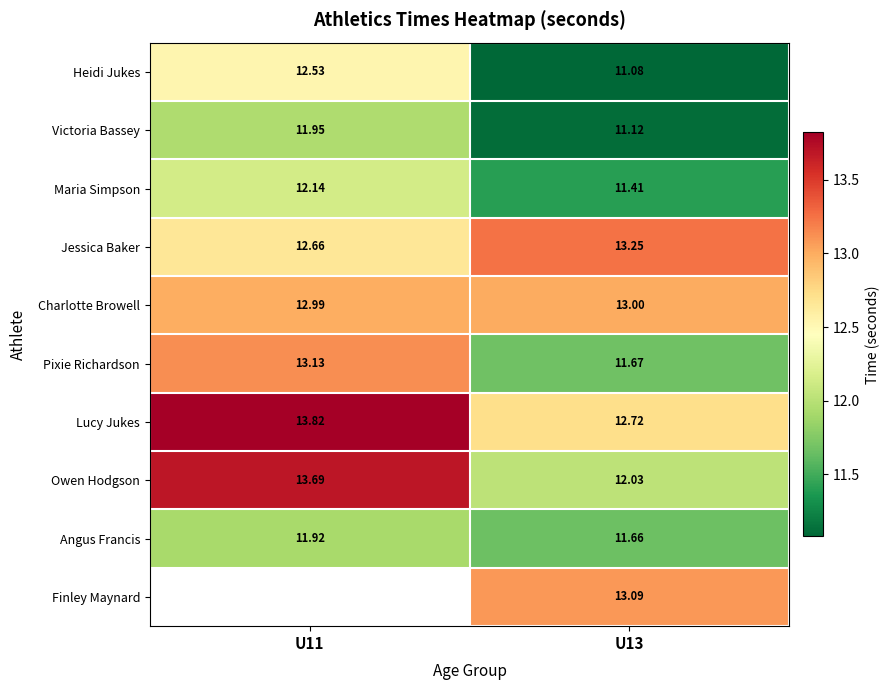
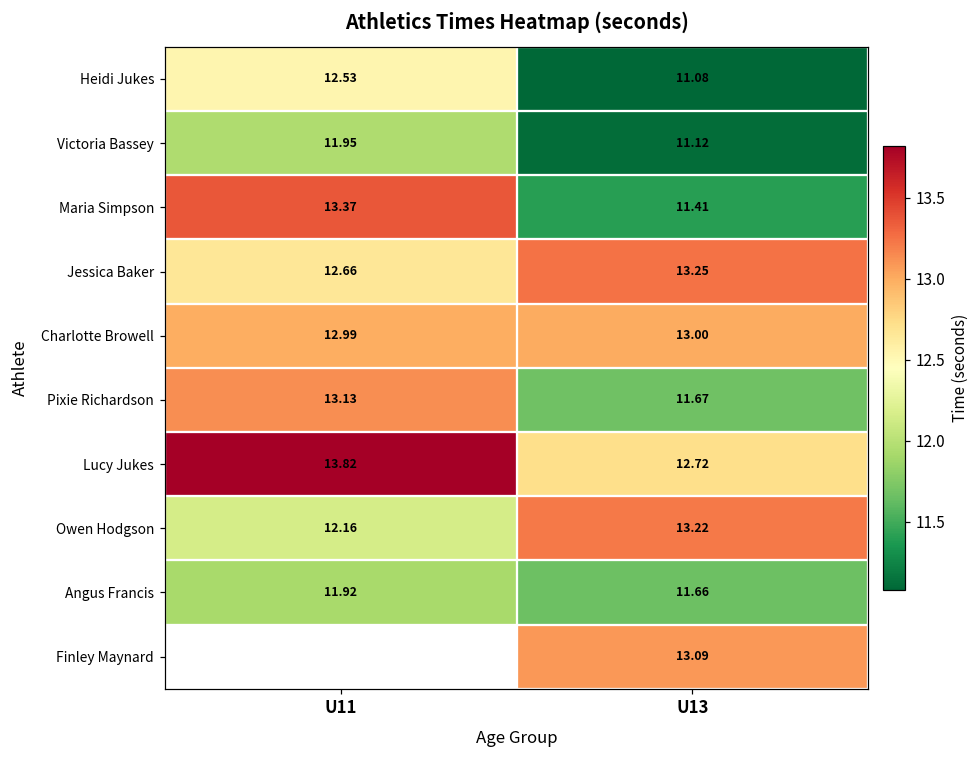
Maria Simpson, U11: 12.14 -> 13.37
Owen Hodgson, U11: 13.69 -> 12.16
Owen Hodgson, U13: 12.03 -> 13.22
